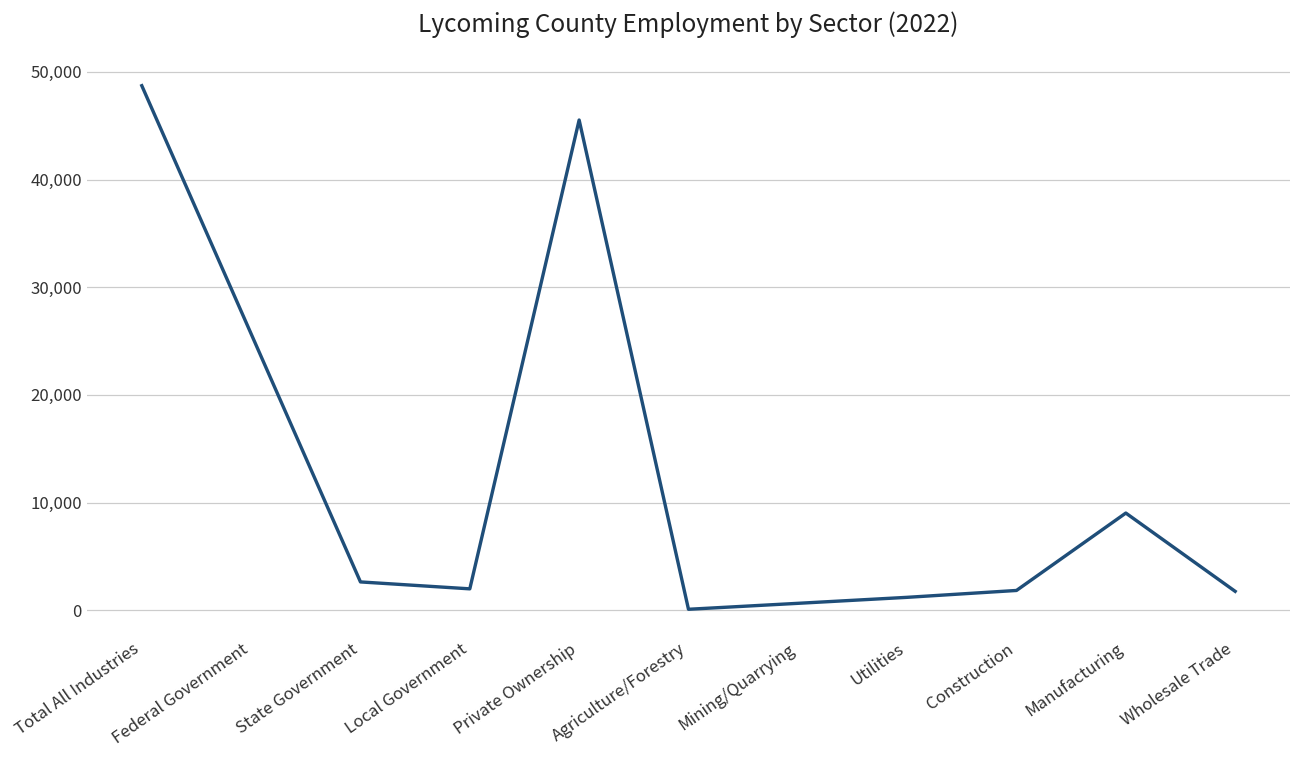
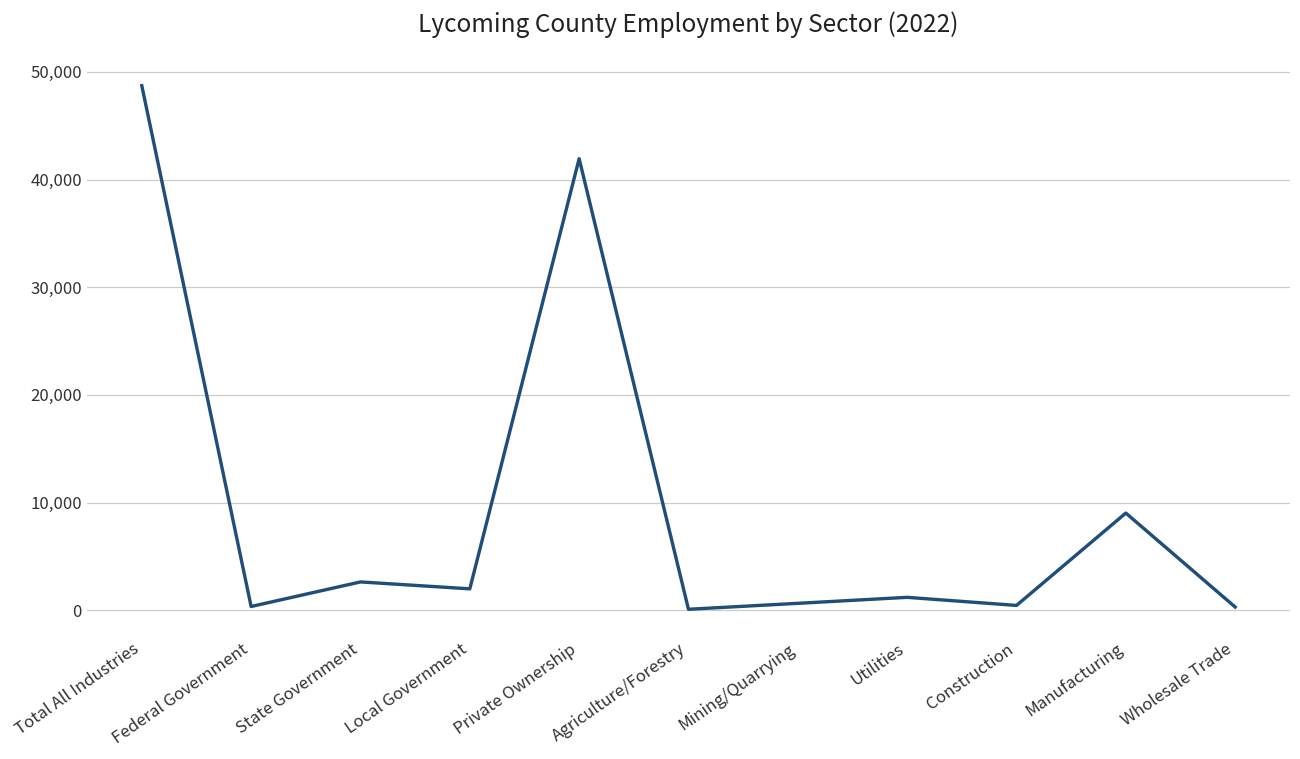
Federal Government: 26,000 -> 0
Private Ownership: 46,000 -> 42,000
Construction: 2,000 -> 0
Wholesale Trade: 2,000 -> 0
